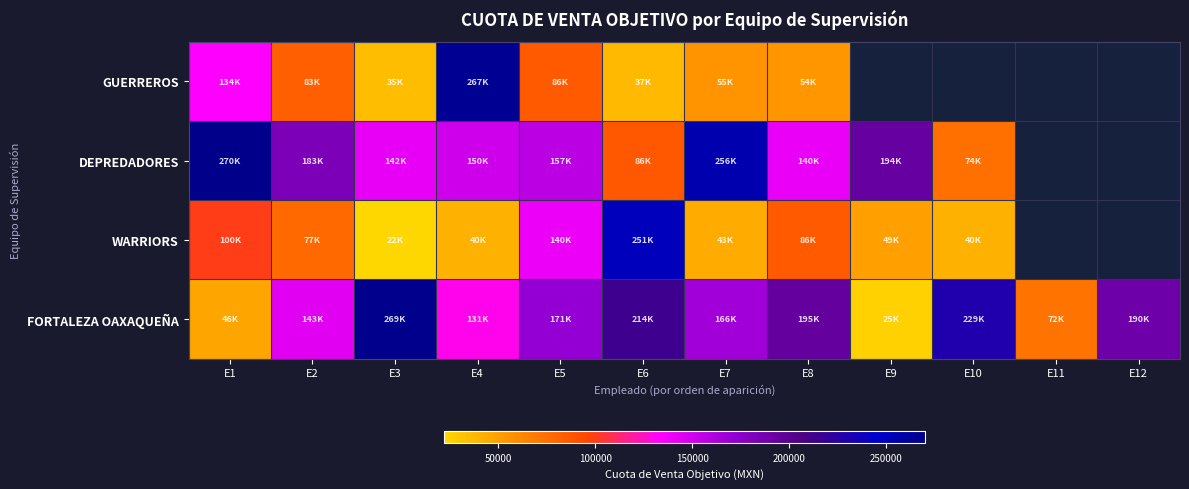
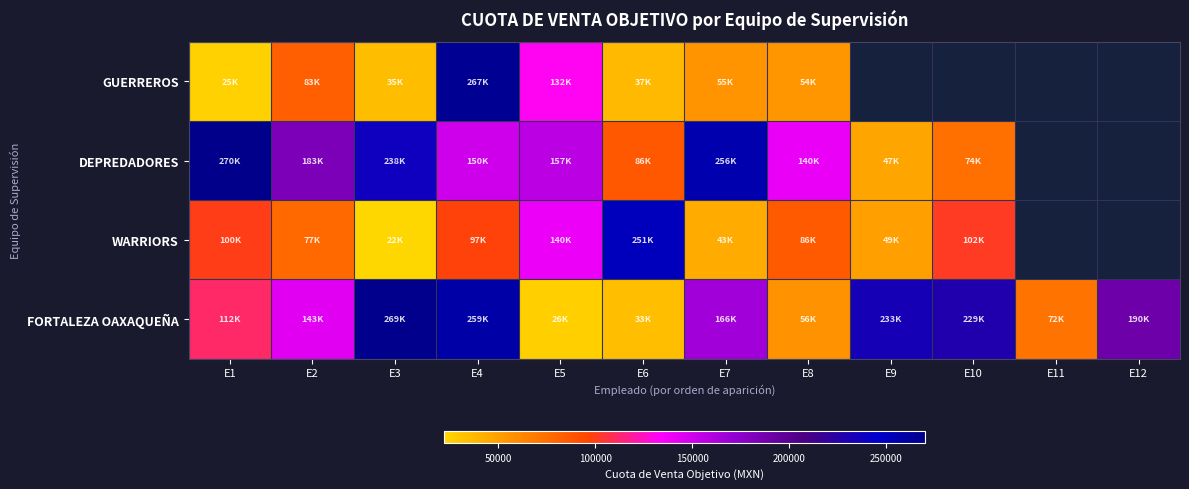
GUERREROS, E1: 134K -> 25K
GUERREROS, E5: 86K -> 132K
DEPREDADORES, E3: 142K -> 238K
DEPREDADORES, E9: 194K -> 47K
WARRIORS, E4: 40K -> 97K
WARRIORS, E10: 40K -> 102K
FORTALEZA OAXAQUEÑA, E1: 46K -> 112K
FORTALEZA OAXAQUEÑA, E4: 131K -> 259K
FORTALEZA OAXAQUEÑA, E5: 171K -> 26K
FORTALEZA OAXAQUEÑA, E6: 214K -> 33K
FORTALEZA OAXAQUEÑA, E8: 195K -> 56K
FORTALEZA OAXAQUEÑA, E9: 25K -> 233K
